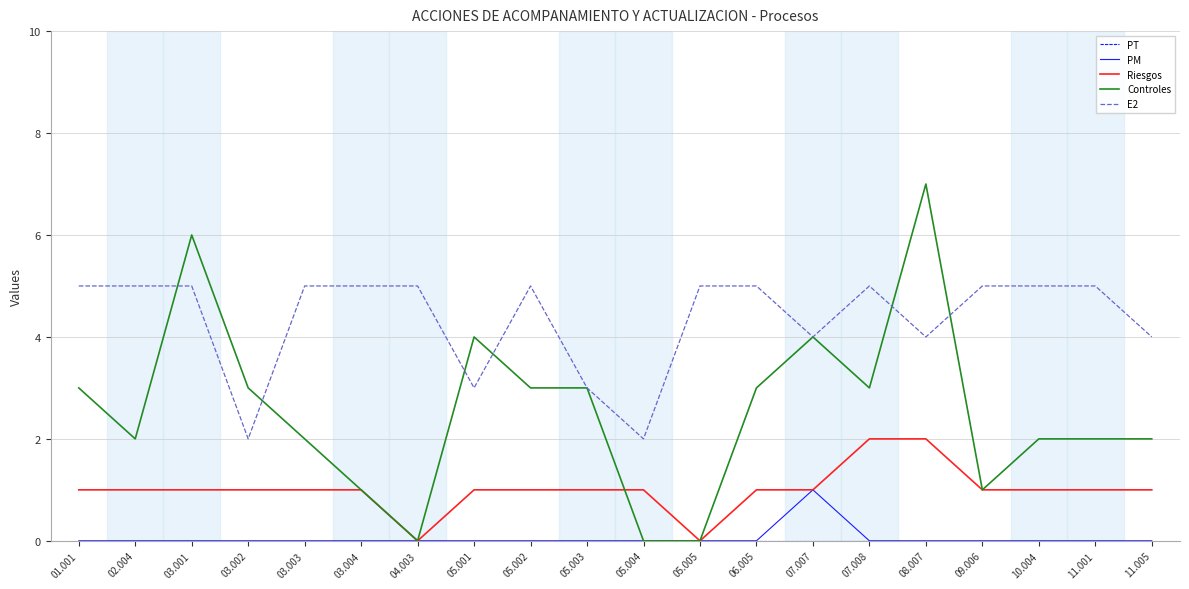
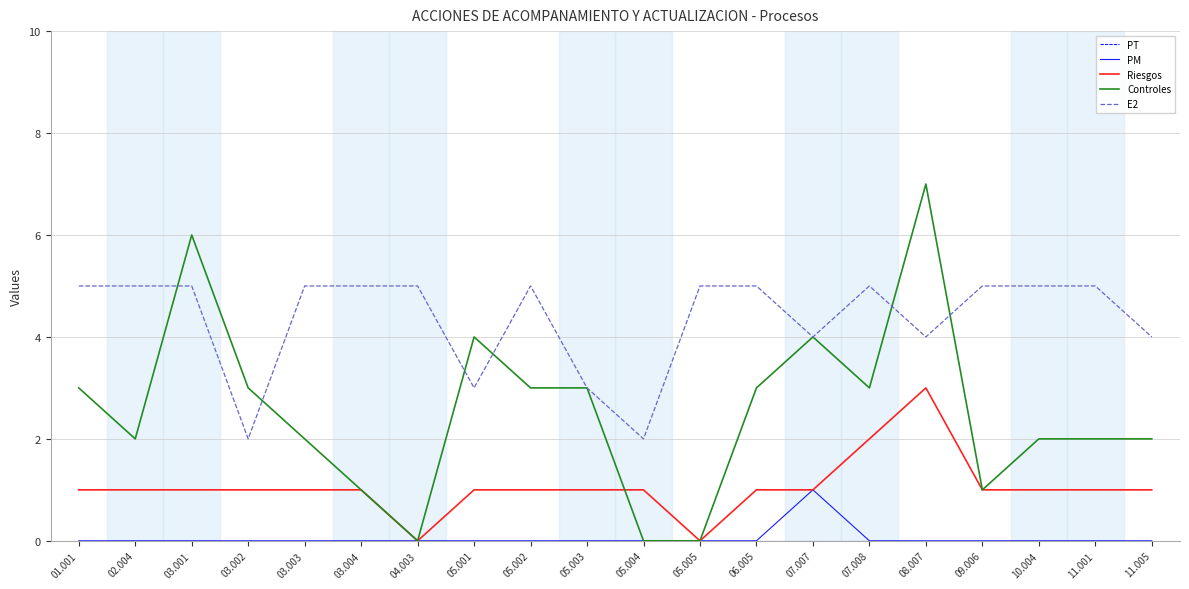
Riesgos, 08.007: 2 -> 3
